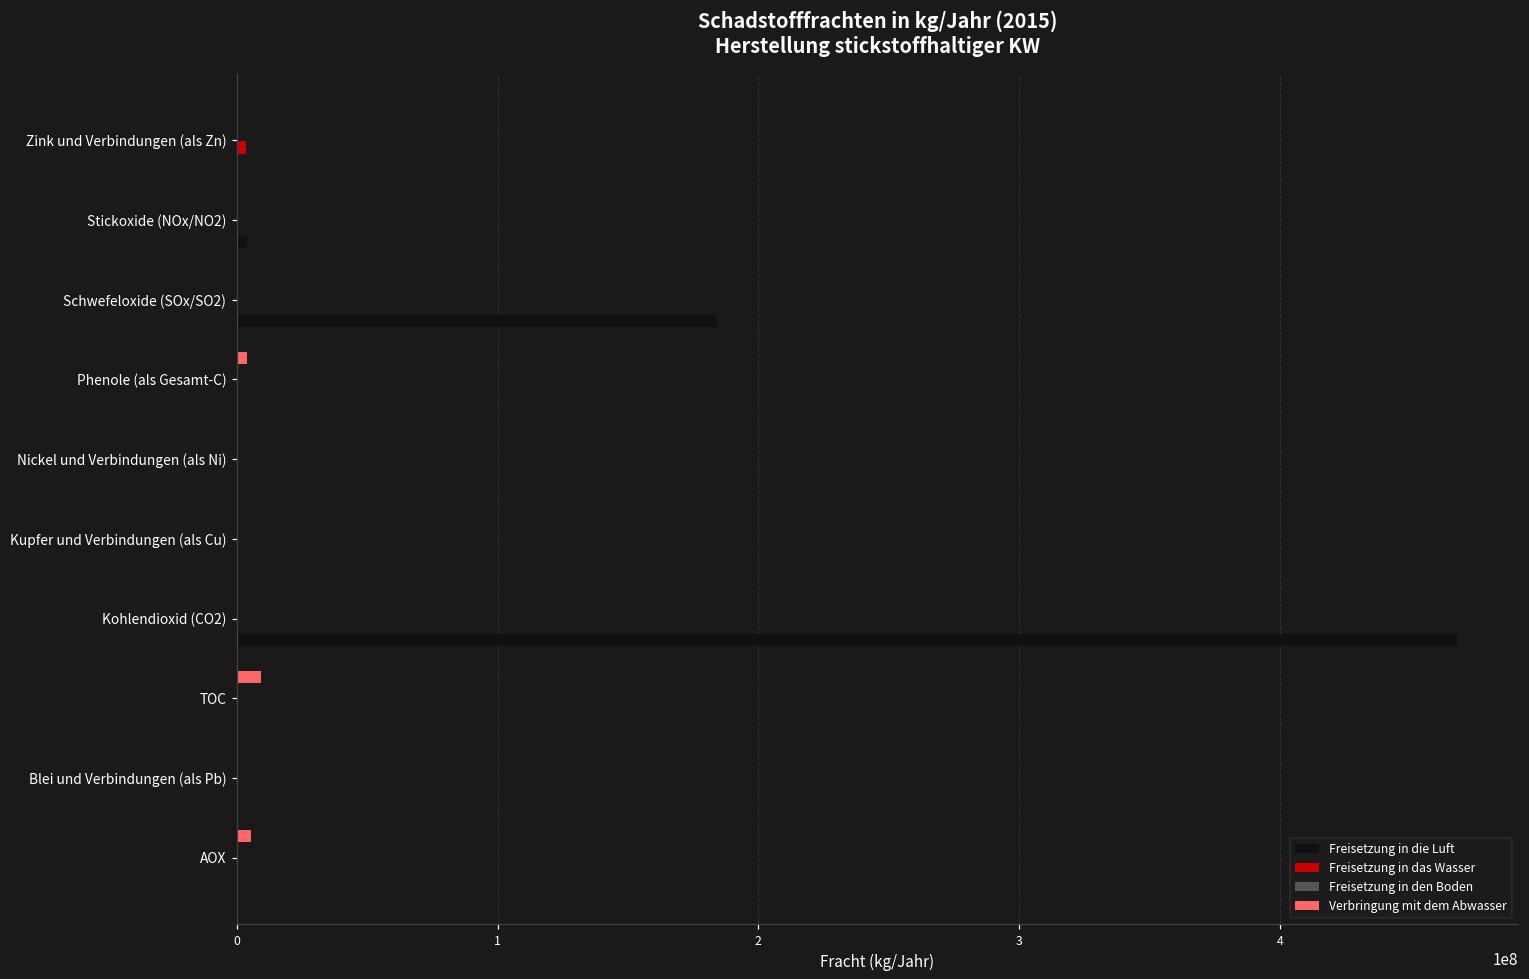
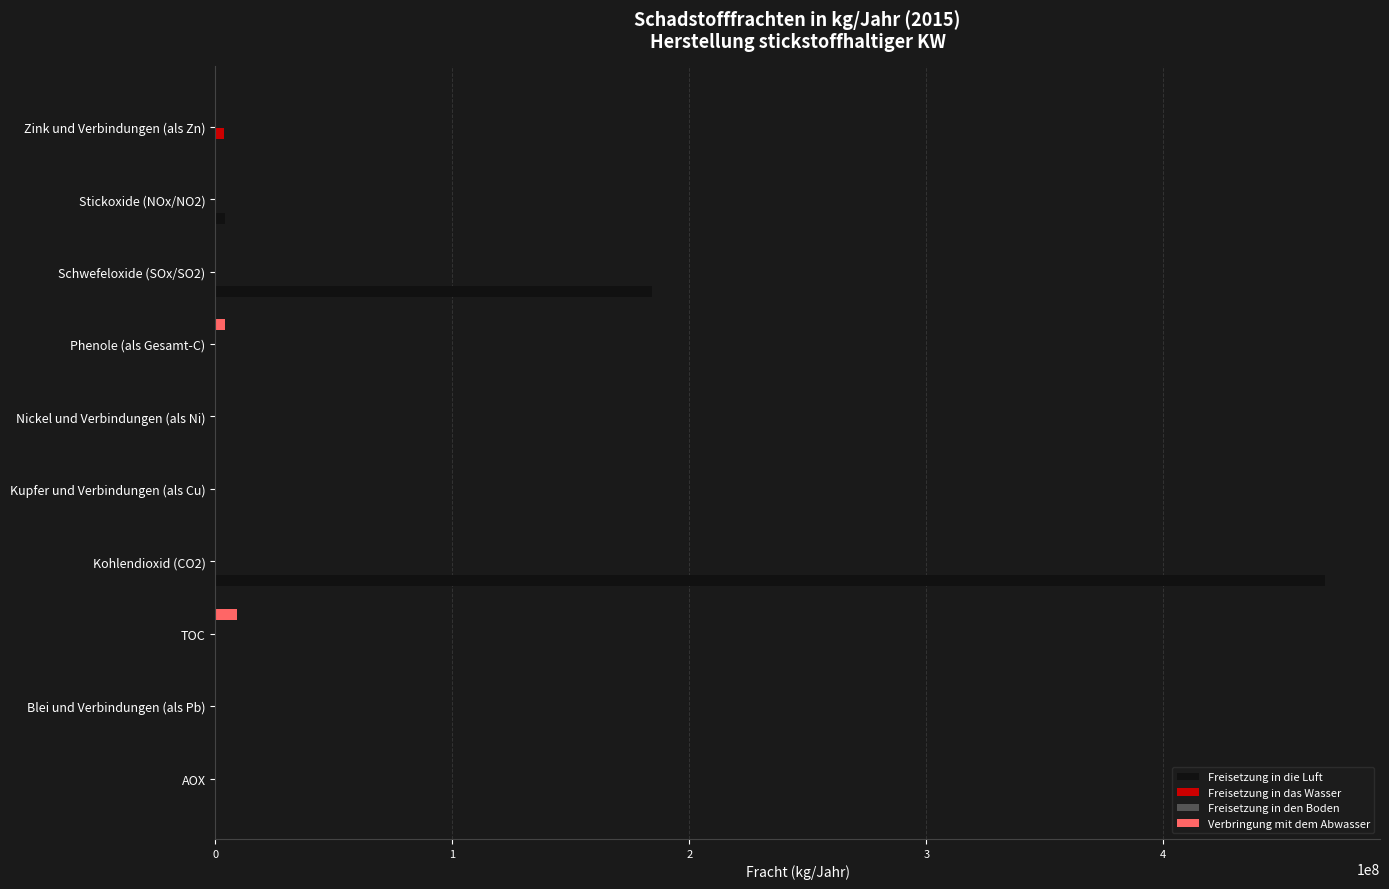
Verbringung mit dem Abwasser, AOX: 5000000 -> 0
